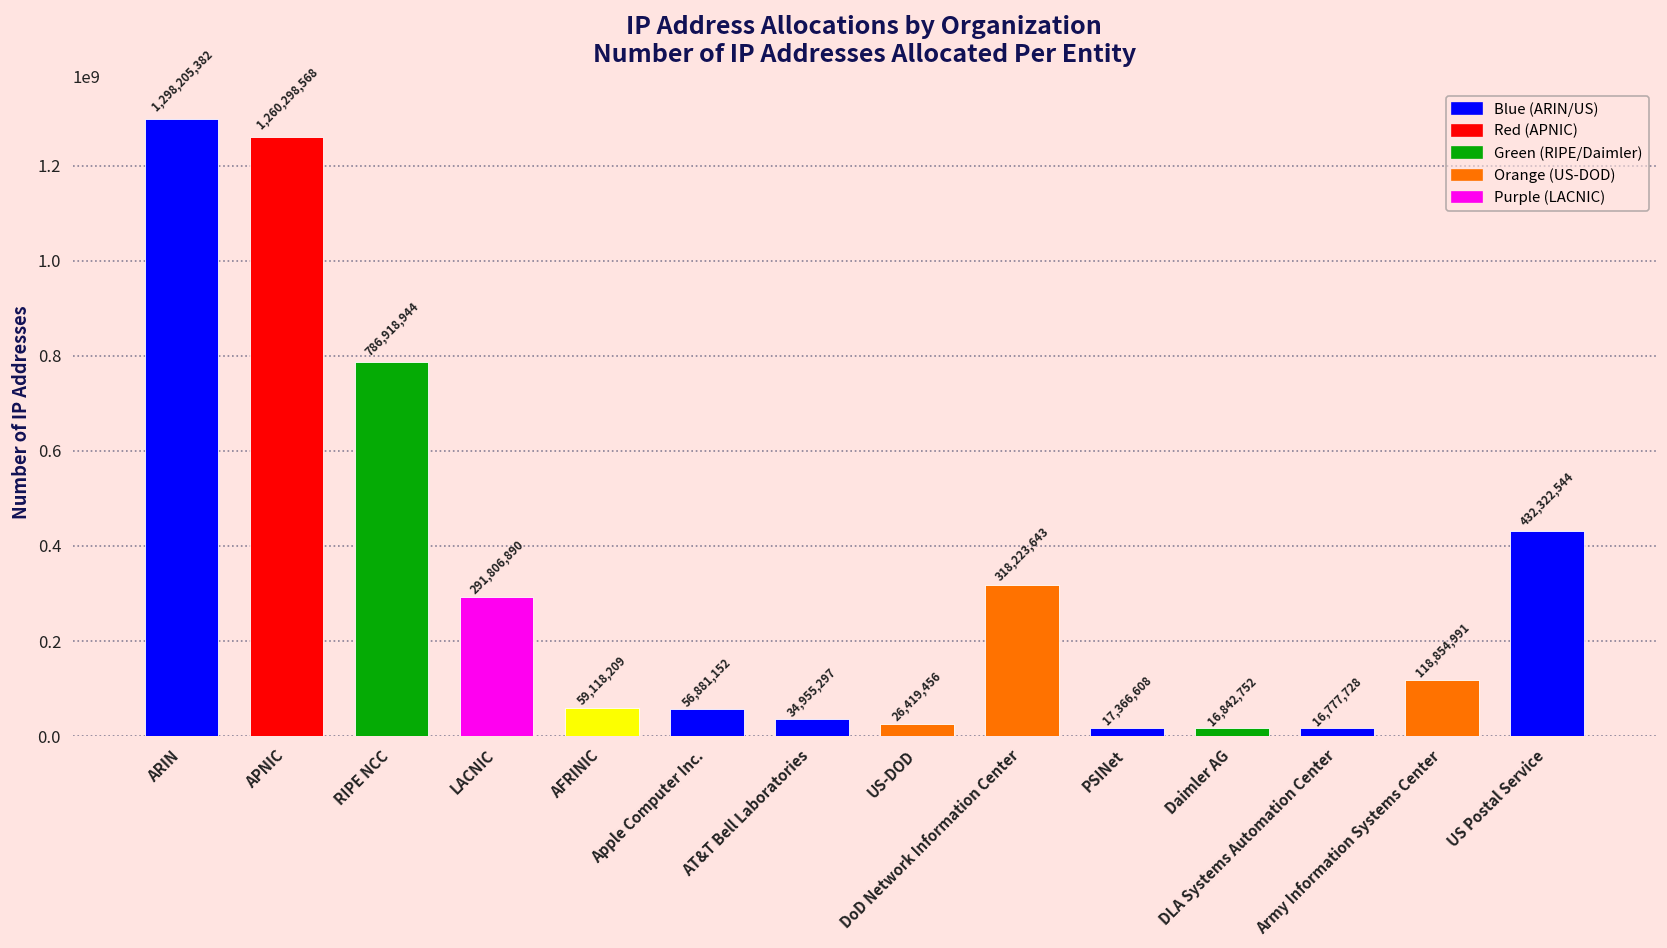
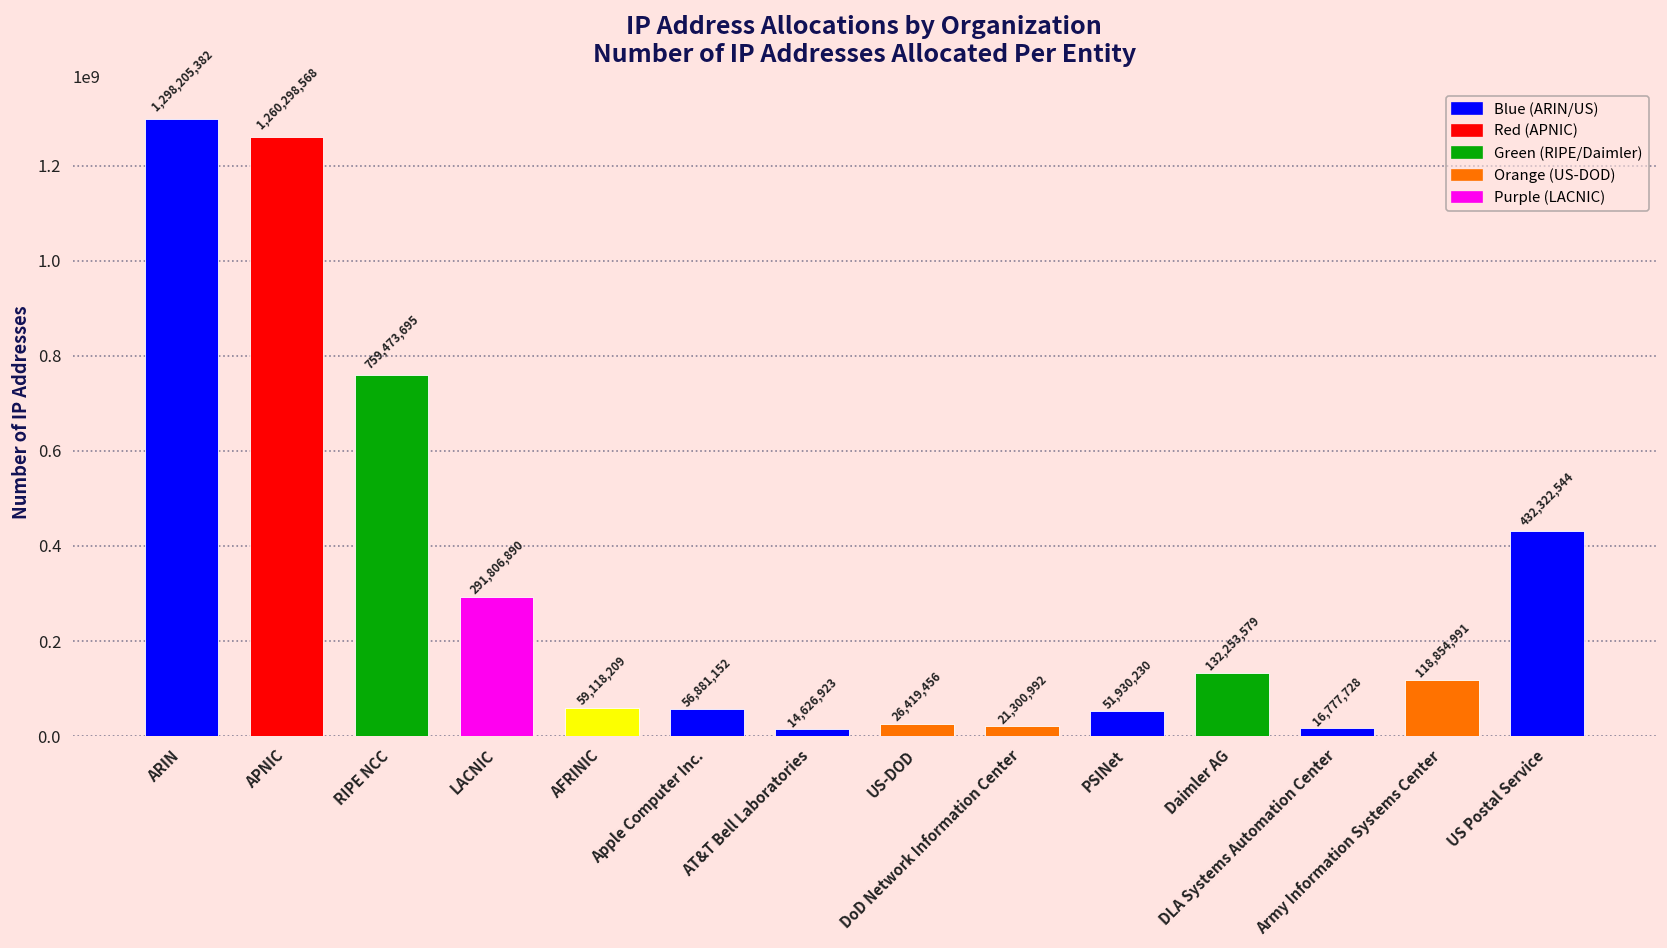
RIPE NCC: 786,918,944 -> 759,473,695
AT&T Bell Laboratories: 34,955,297 -> 14,626,923
DoD Network Information Center: 318,223,643 -> 21,300,992
PSINet: 17,366,608 -> 51,930,230
Daimler AG: 16,842,752 -> 132,253,579
